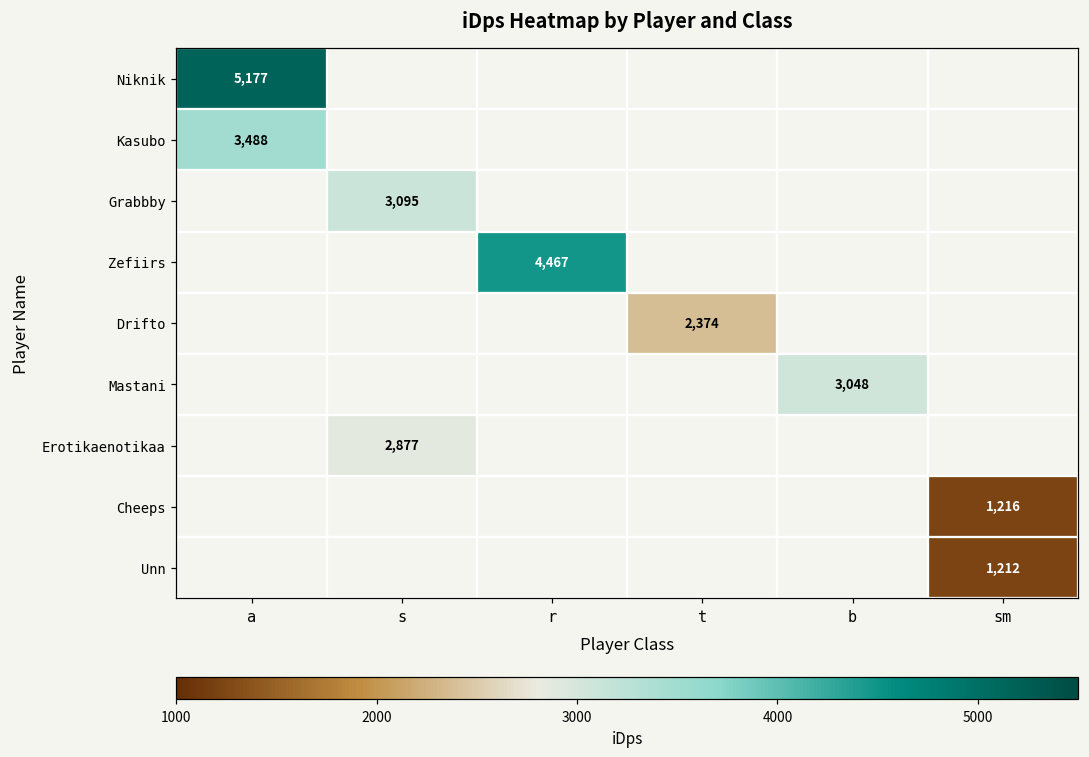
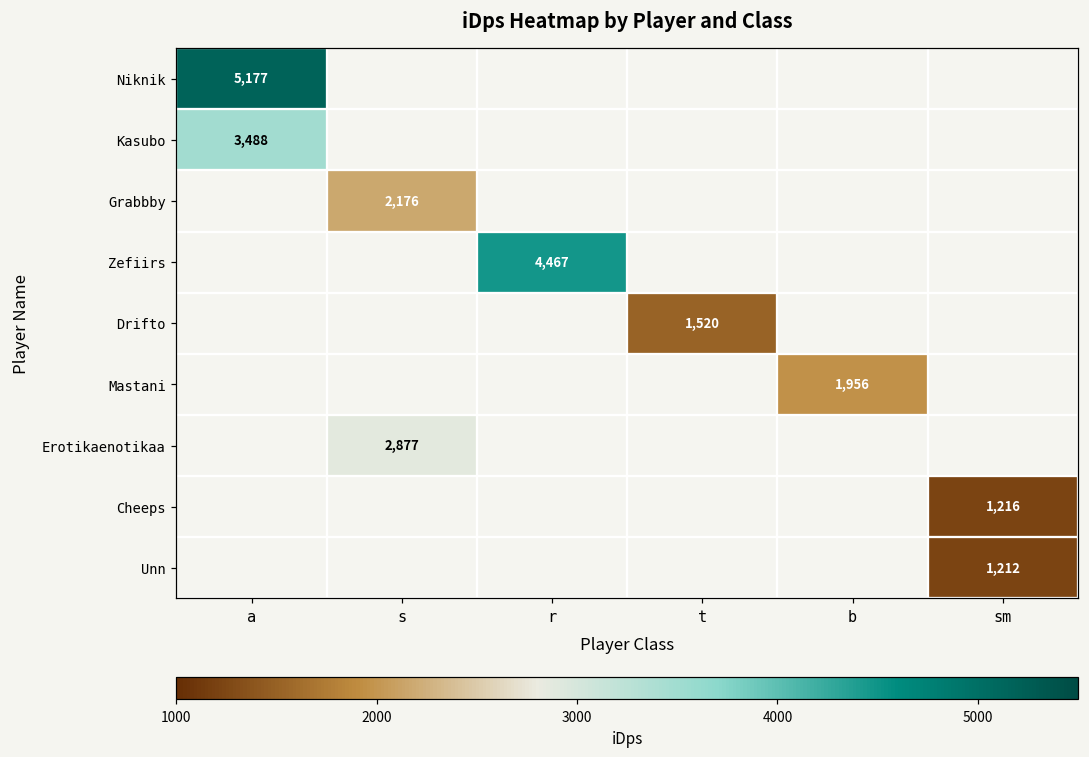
Grabbby, s: 3,095 -> 2,176
Drifto, t: 2,374 -> 1,520
Mastani, b: 3,048 -> 1,956
